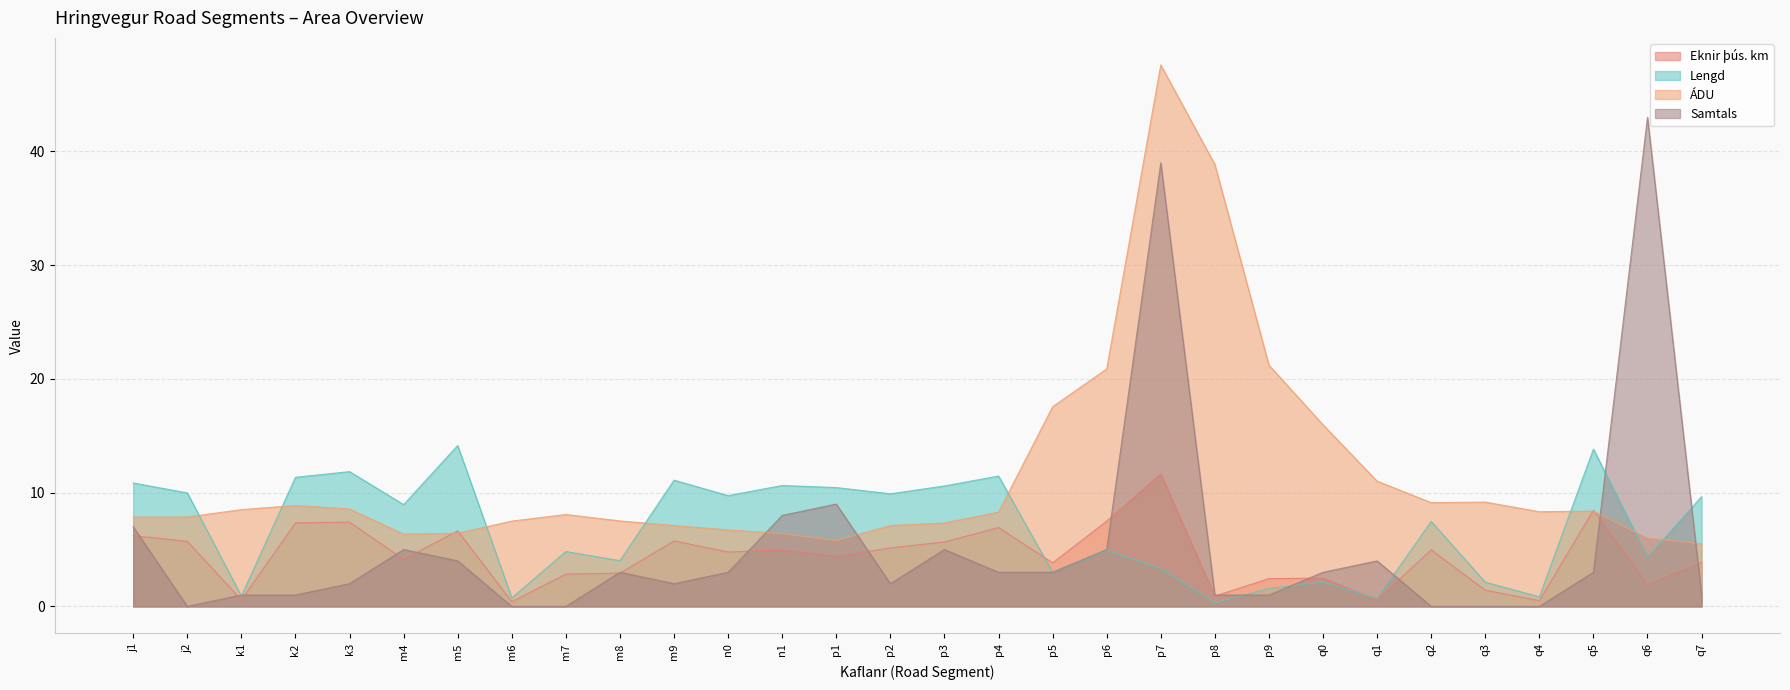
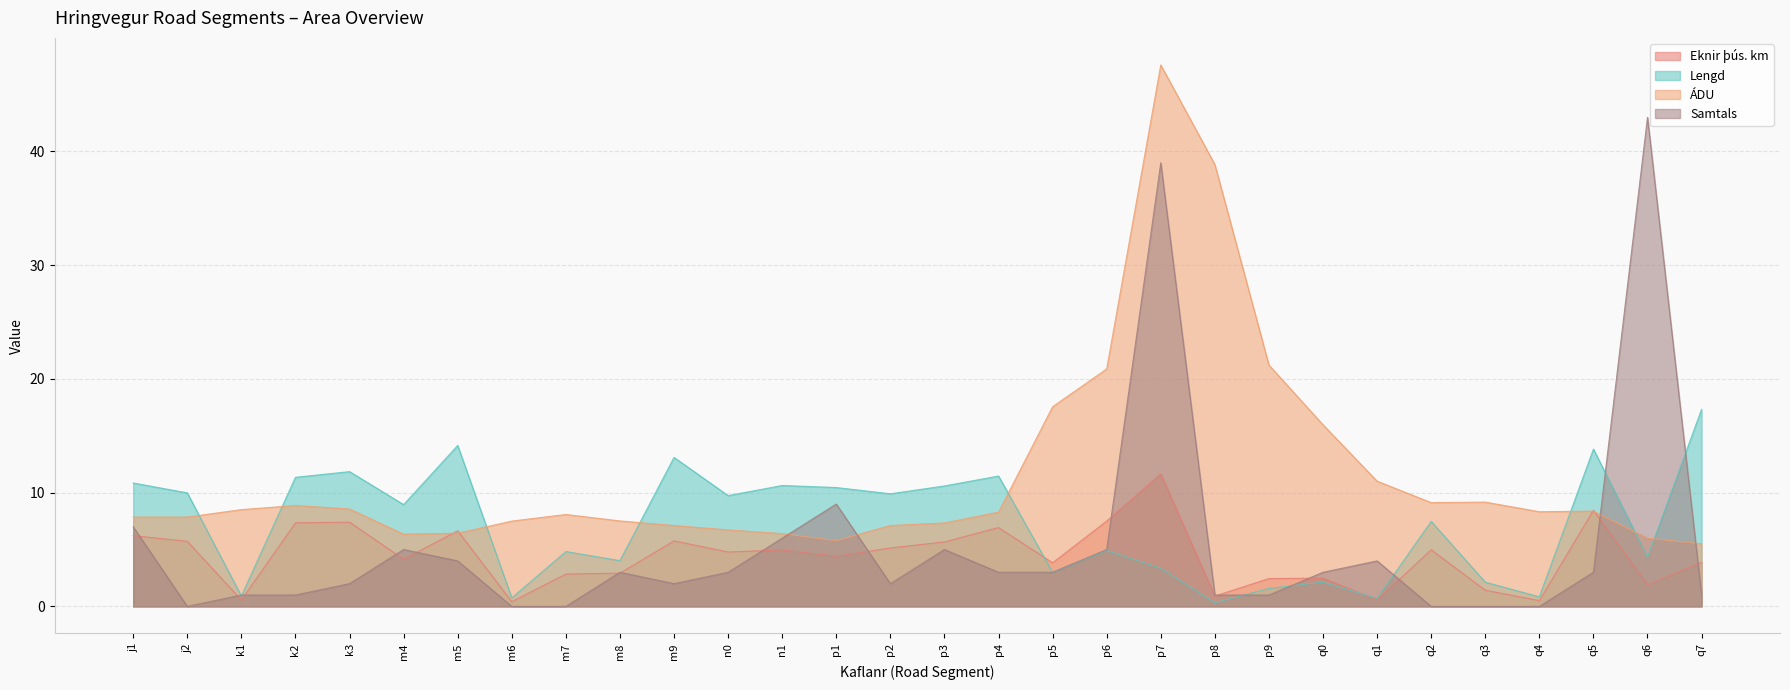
Lengd, m9: 11.1 -> 13.1
Samtals, n1: 8 -> 6
Lengd, q7: 9.7 -> 17.3
